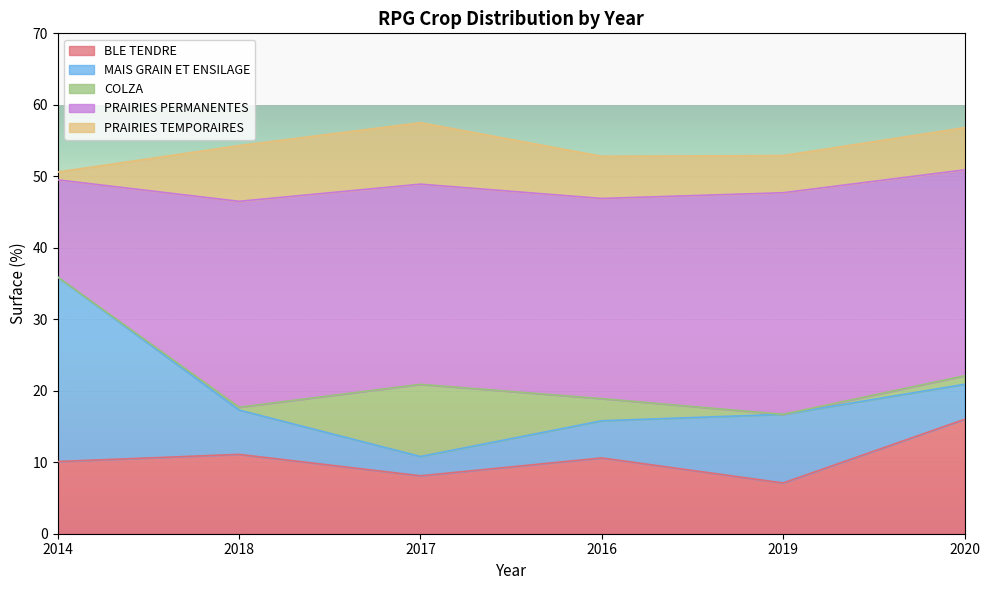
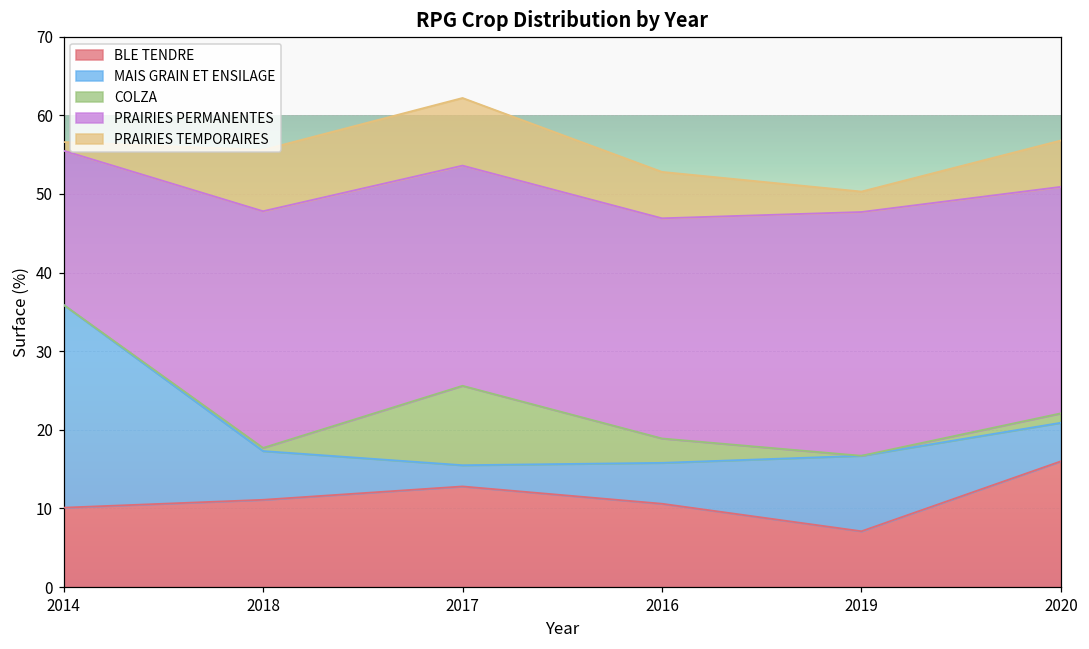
PRAIRIES PERMANENTES, 2014: 14 -> 20
PRAIRIES PERMANENTES, 2018: 29 -> 30
BLE TENDRE, 2017: 8 -> 13
PRAIRIES TEMPORAIRES, 2019: 5 -> 3
